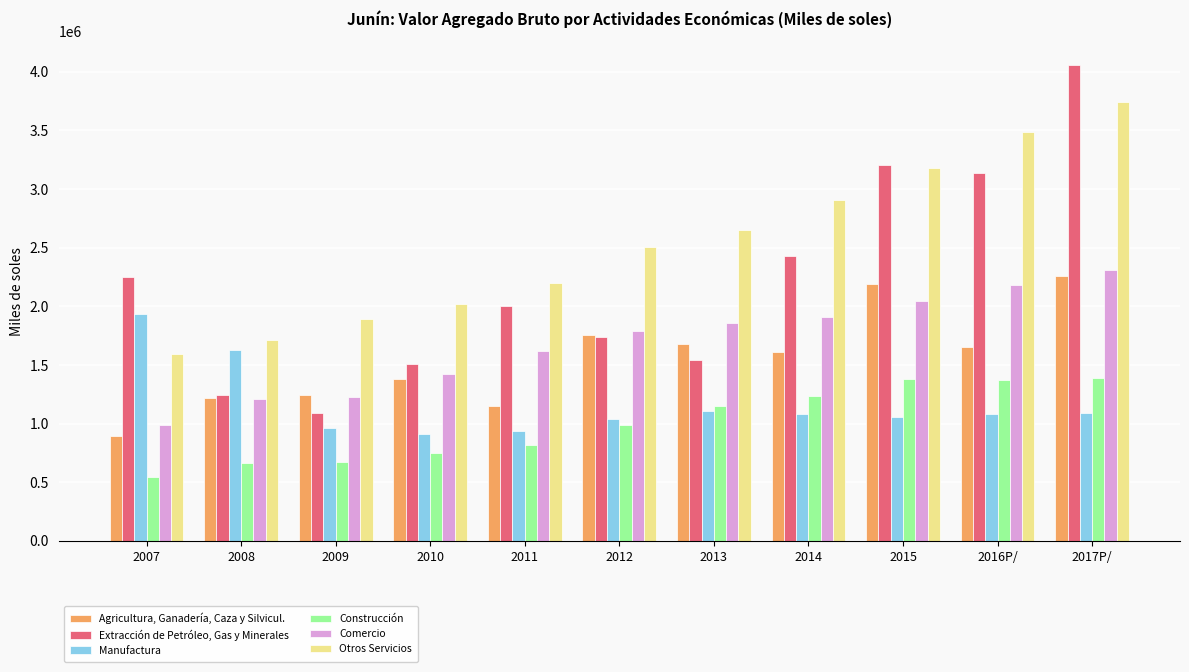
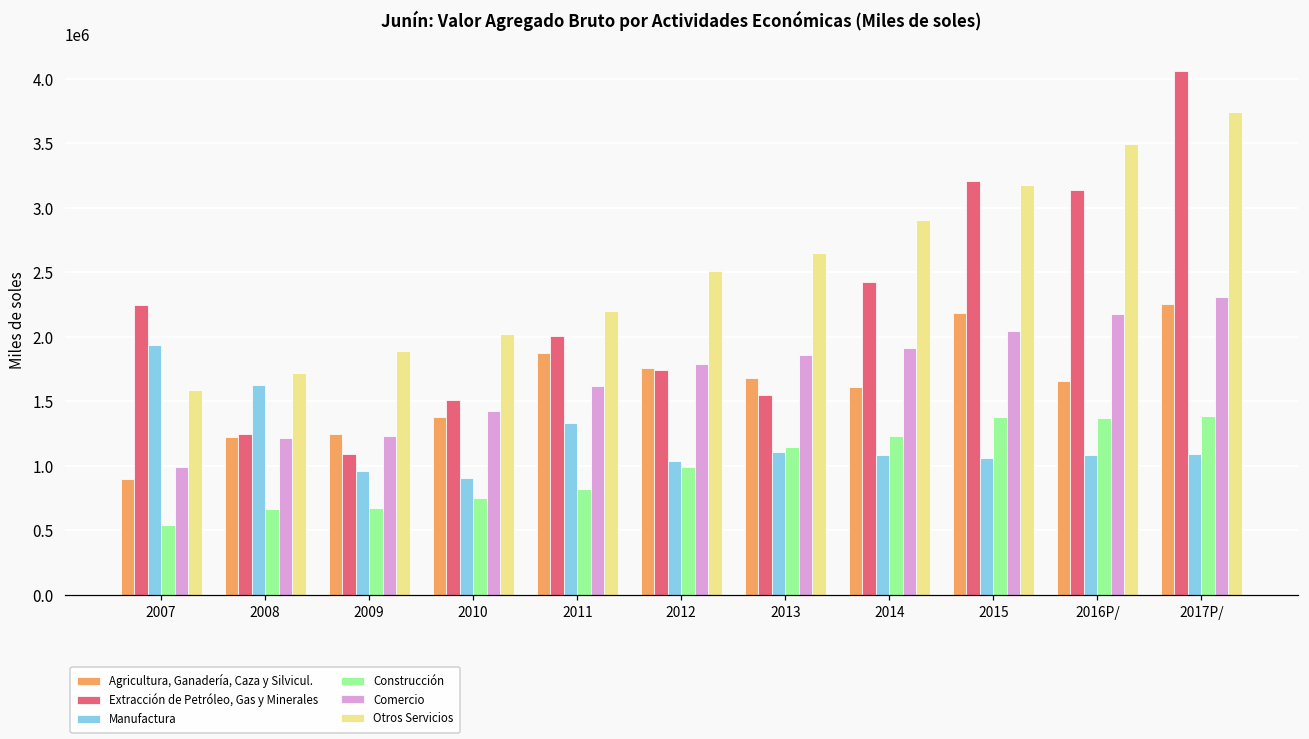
Agricultura, Ganadería, Caza y Silvicul., 2011: 1150000 -> 1870000
Manufactura, 2011: 930000 -> 1330000
